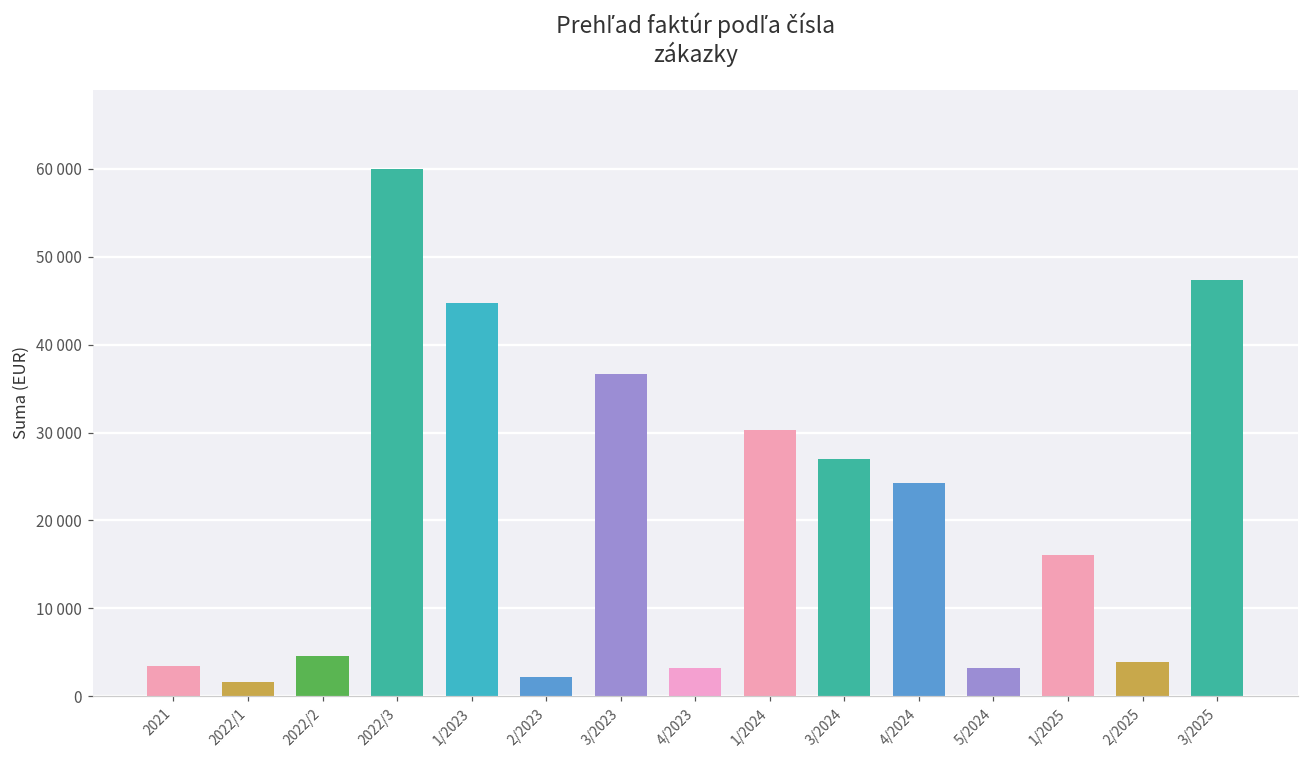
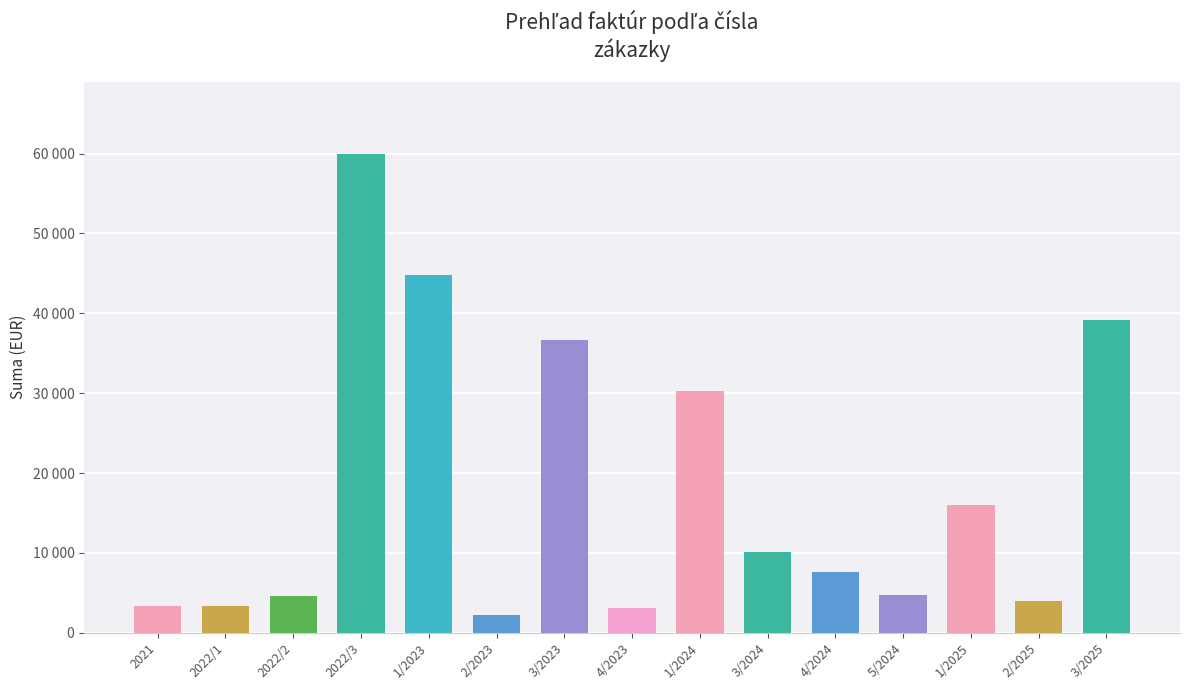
2022/1: 2000 -> 3000
3/2024: 27000 -> 10000
4/2024: 24000 -> 8000
5/2024: 3000 -> 5000
3/2025: 47000 -> 39000
